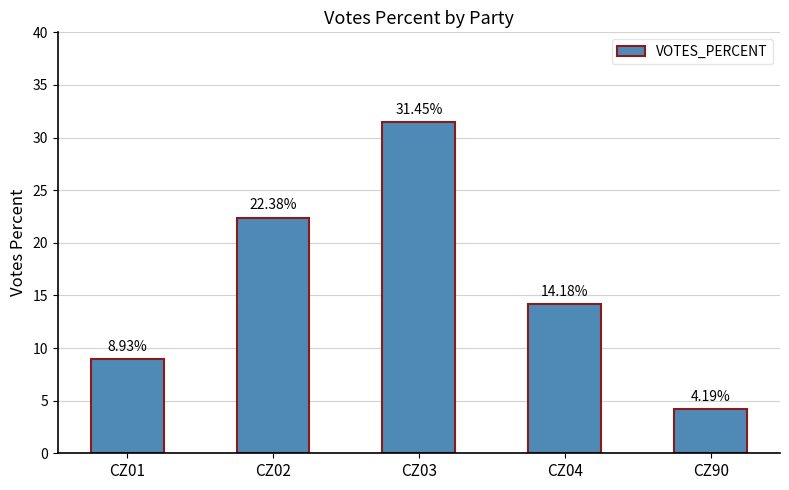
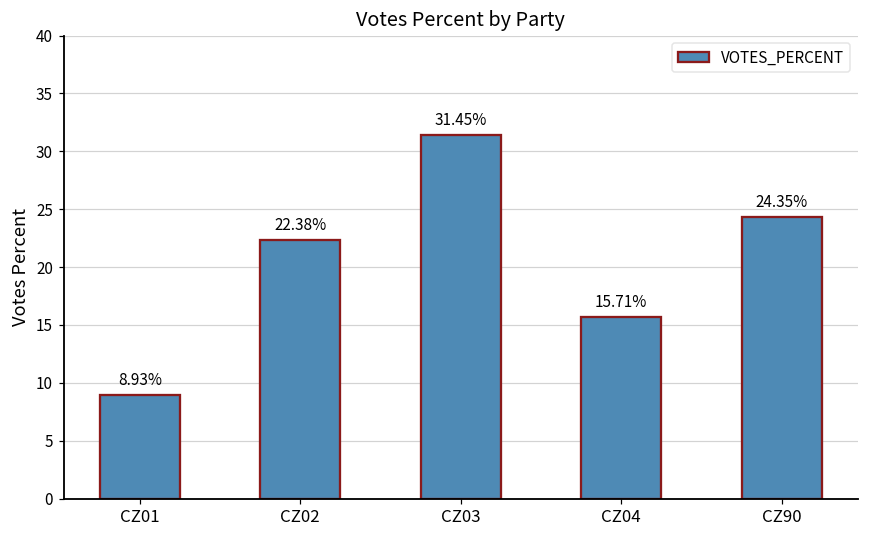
CZ04: 14.18% -> 15.71%
CZ90: 4.19% -> 24.35%
